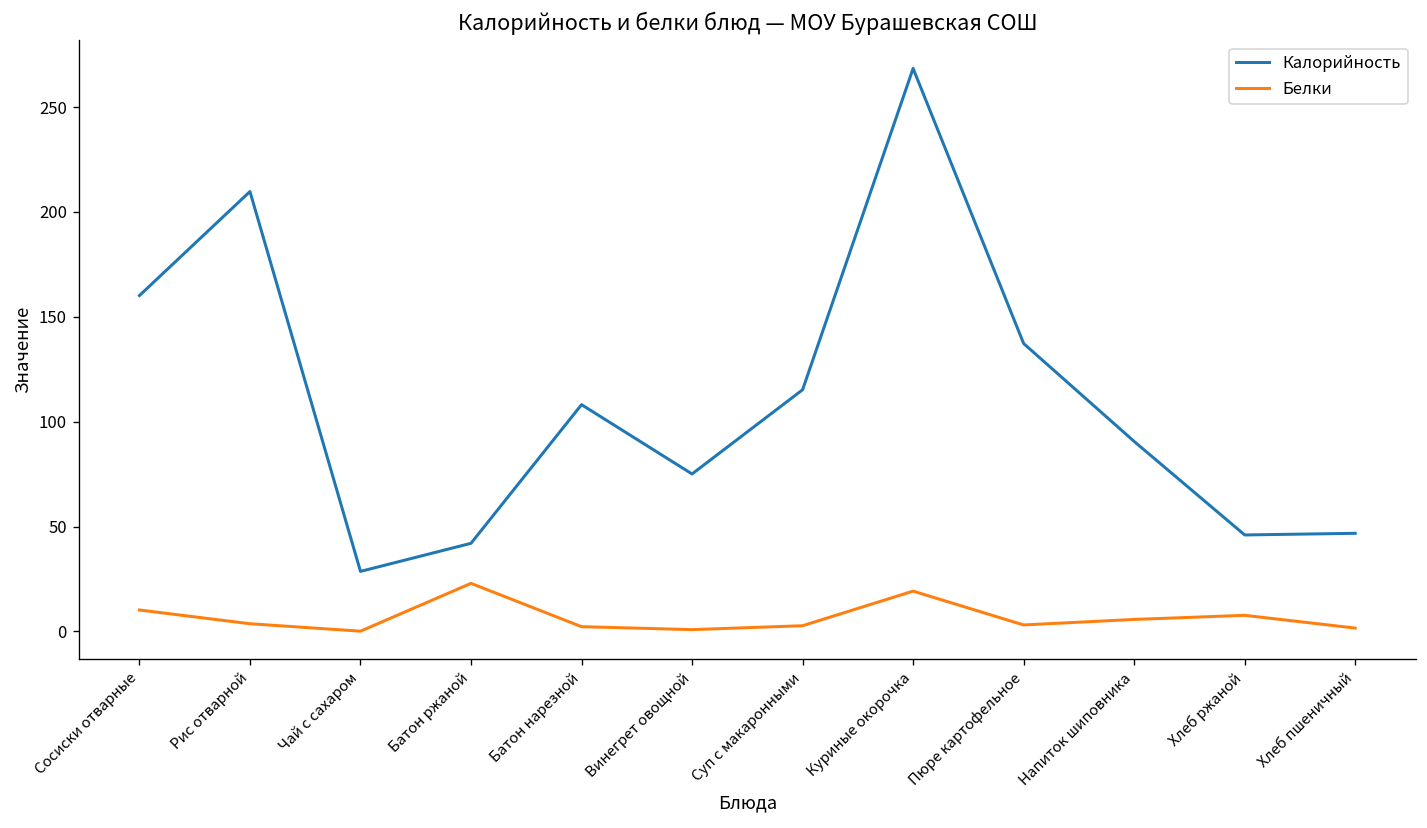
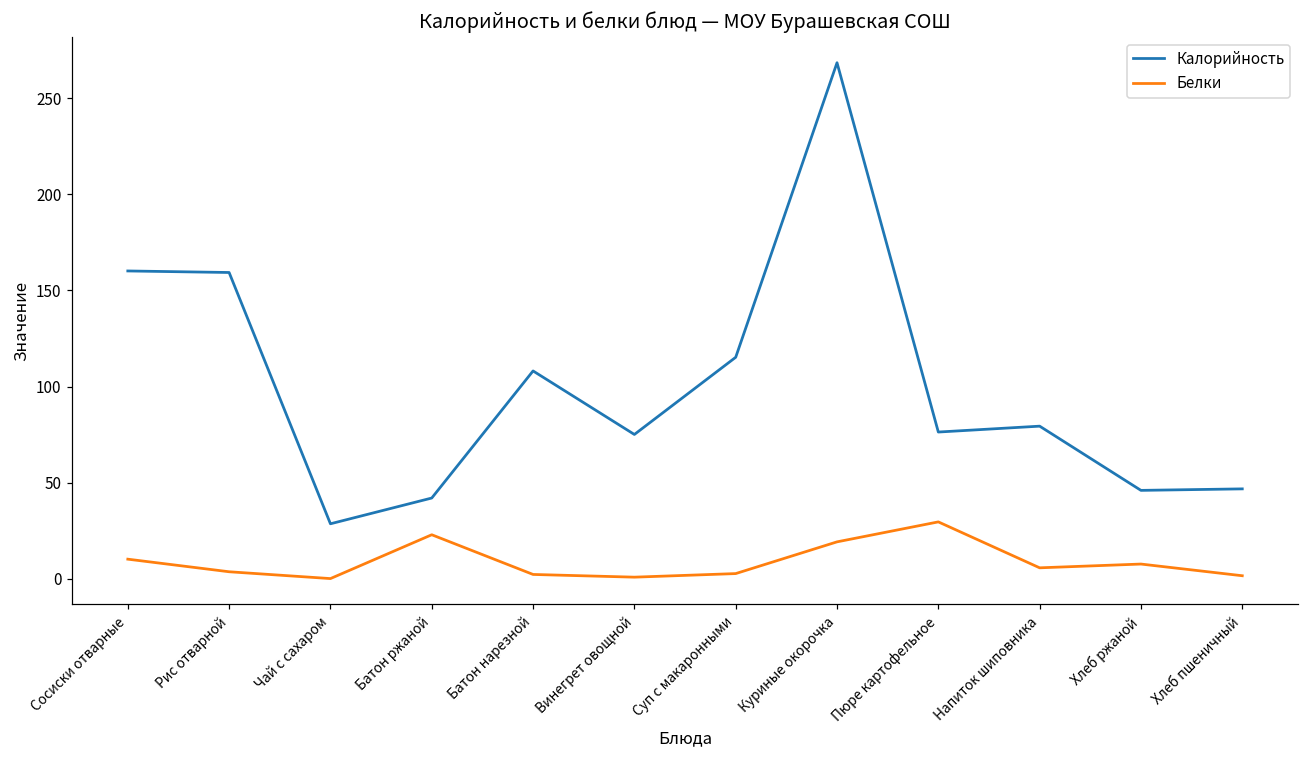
Калорийность, Рис отварной: 210 -> 159
Калорийность, Пюре картофельное: 137 -> 76
Белки, Пюре картофельное: 3 -> 30
Калорийность, Напиток шиповника: 91 -> 79
